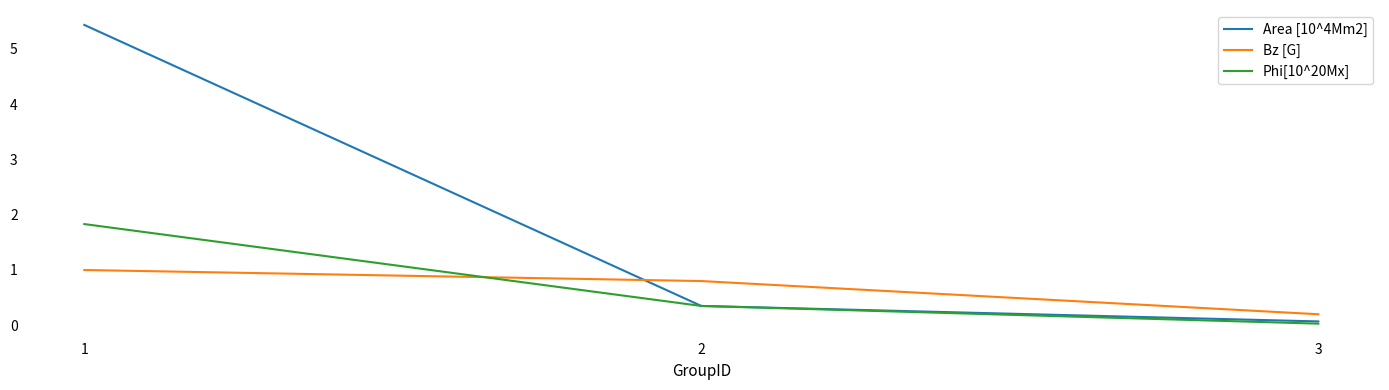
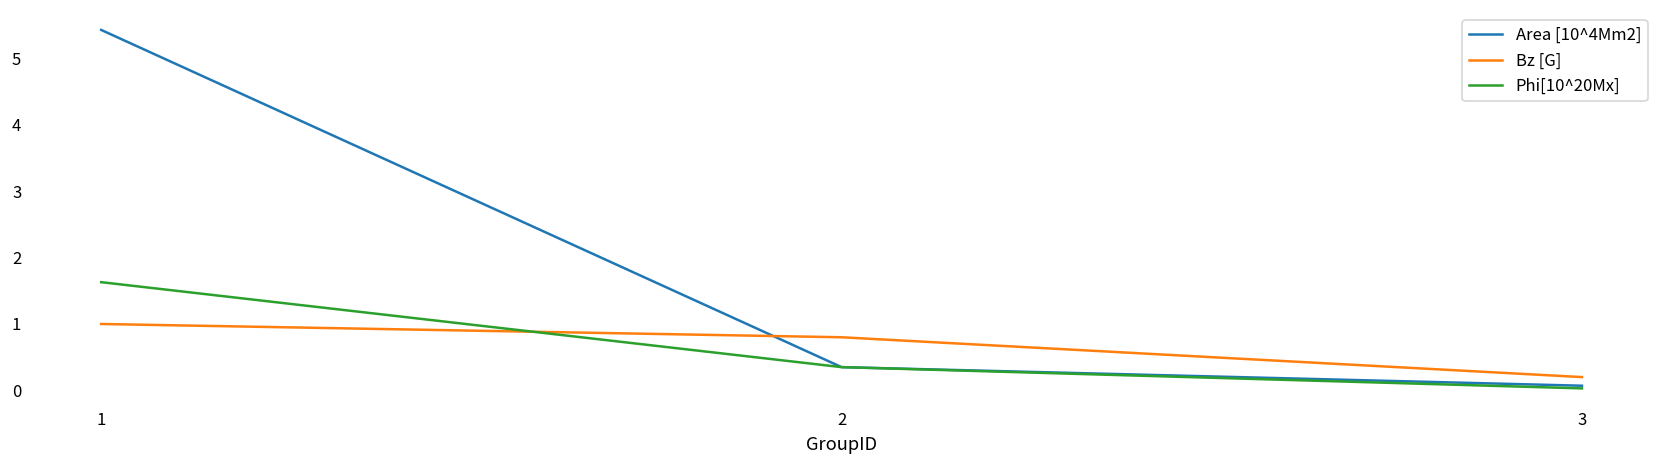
Phi[10^20Mx], 1: 1.8 -> 1.6
